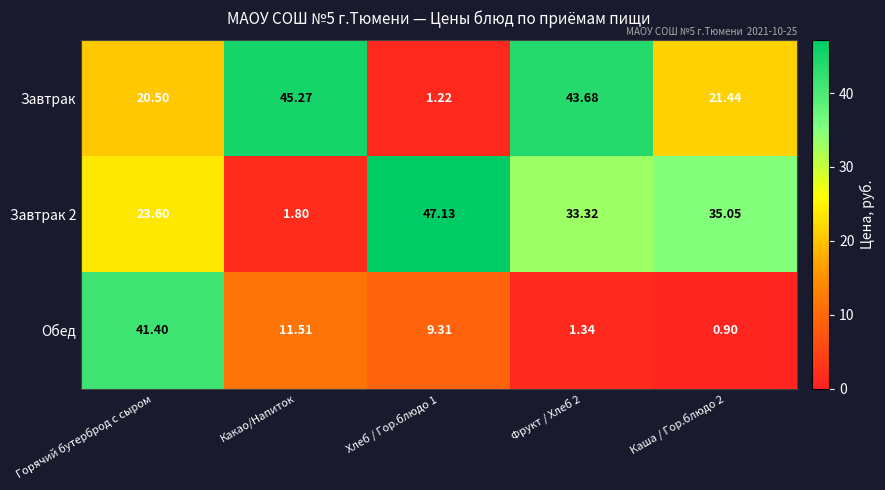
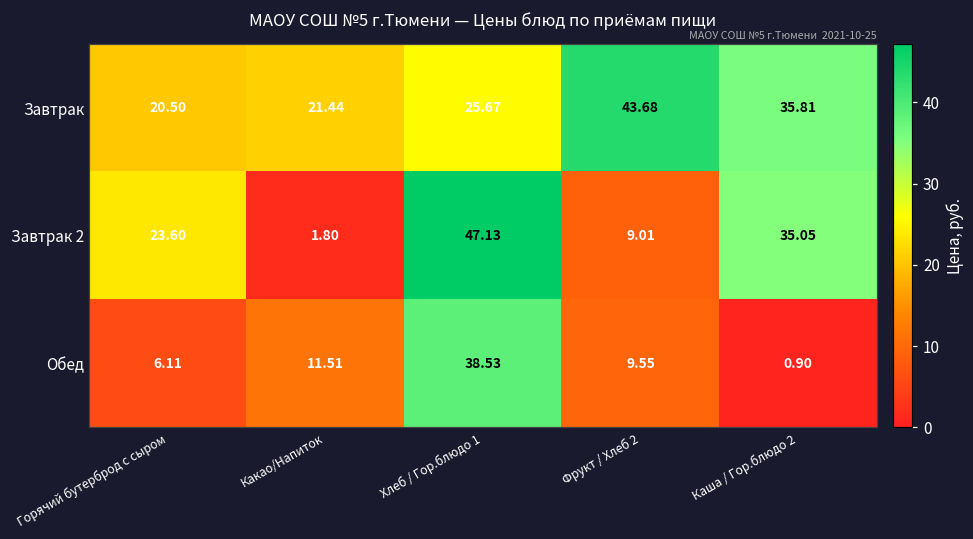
Завтрак, Какао/Напиток: 45.27 -> 21.44
Завтрак, Хлеб / Гор.блюдо 1: 1.22 -> 25.67
Завтрак, Каша / Гор.блюдо 2: 21.44 -> 35.81
Завтрак 2, Фрукт / Хлеб 2: 33.32 -> 9.01
Обед, Горячий бутерброд с сыром: 41.40 -> 6.11
Обед, Хлеб / Гор.блюдо 1: 9.31 -> 38.53
Обед, Фрукт / Хлеб 2: 1.34 -> 9.55
